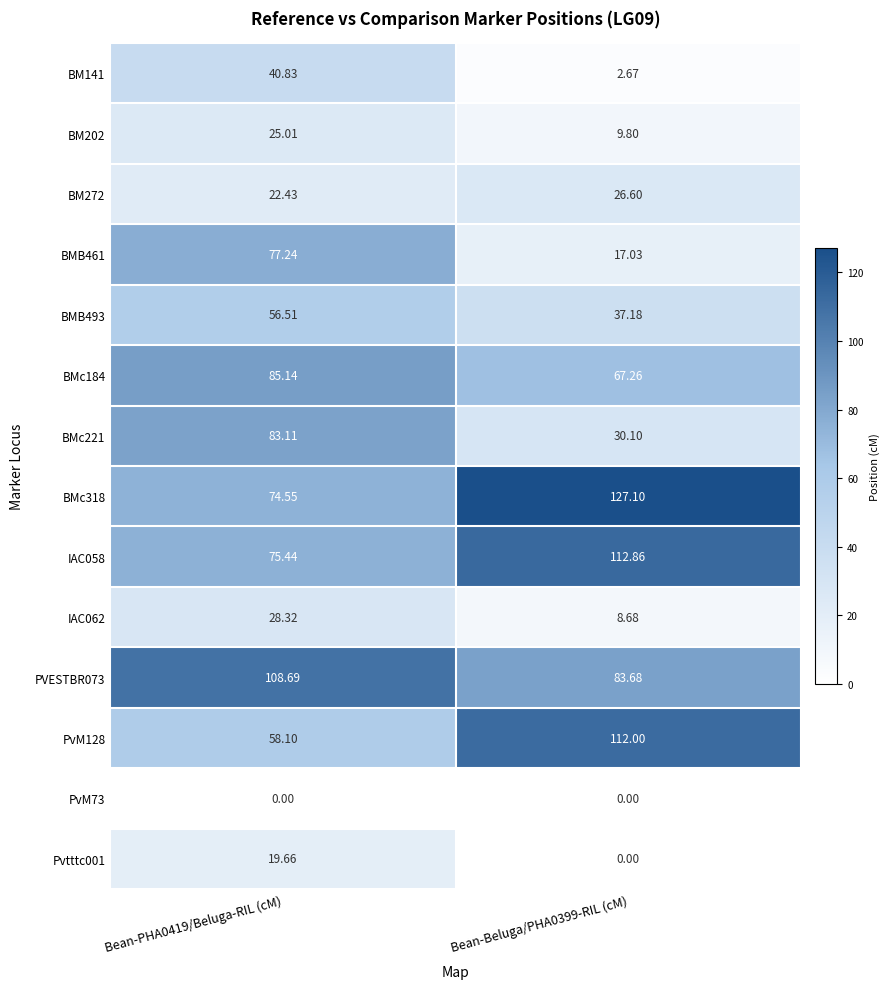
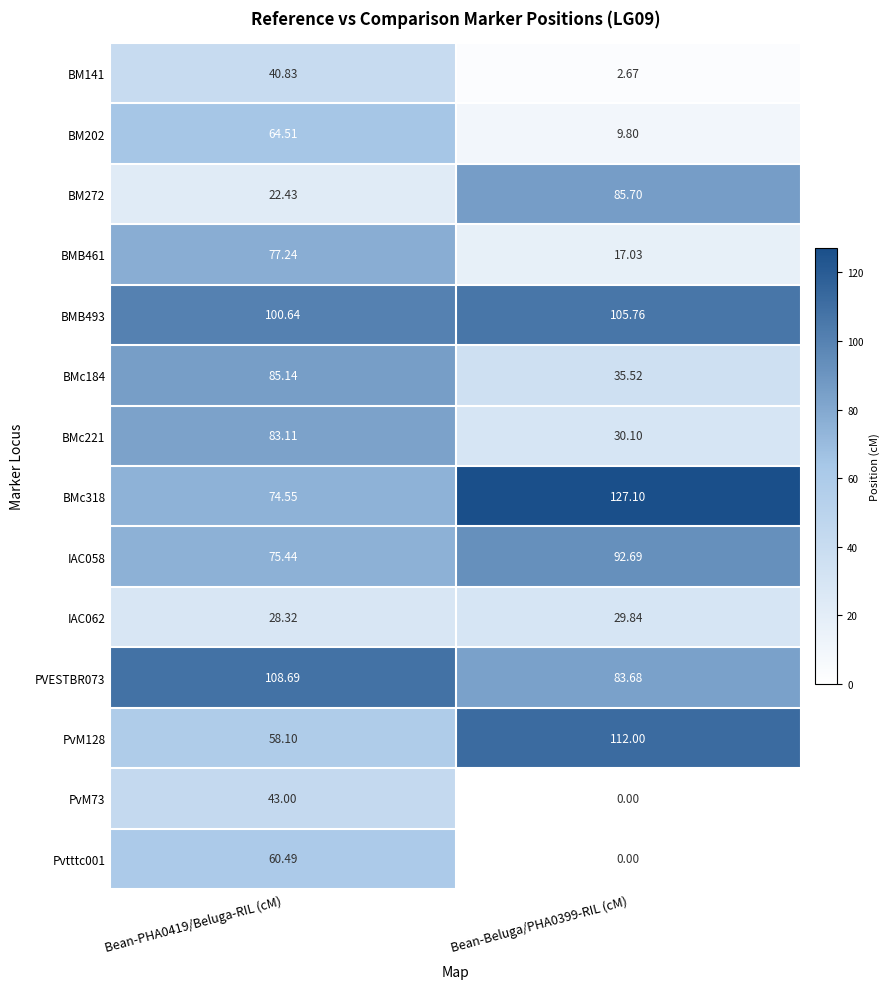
BM202, Bean-PHA0419/Beluga-RIL (cM): 25.01 -> 64.51
BM272, Bean-Beluga/PHA0399-RIL (cM): 26.60 -> 85.70
BMB493, Bean-PHA0419/Beluga-RIL (cM): 56.51 -> 100.64
BMB493, Bean-Beluga/PHA0399-RIL (cM): 37.18 -> 105.76
BMc184, Bean-Beluga/PHA0399-RIL (cM): 67.26 -> 35.52
IAC058, Bean-Beluga/PHA0399-RIL (cM): 112.86 -> 92.69
IAC062, Bean-Beluga/PHA0399-RIL (cM): 8.68 -> 29.84
PvM73, Bean-PHA0419/Beluga-RIL (cM): 0.00 -> 43.00
Pvtttc001, Bean-PHA0419/Beluga-RIL (cM): 19.66 -> 60.49
